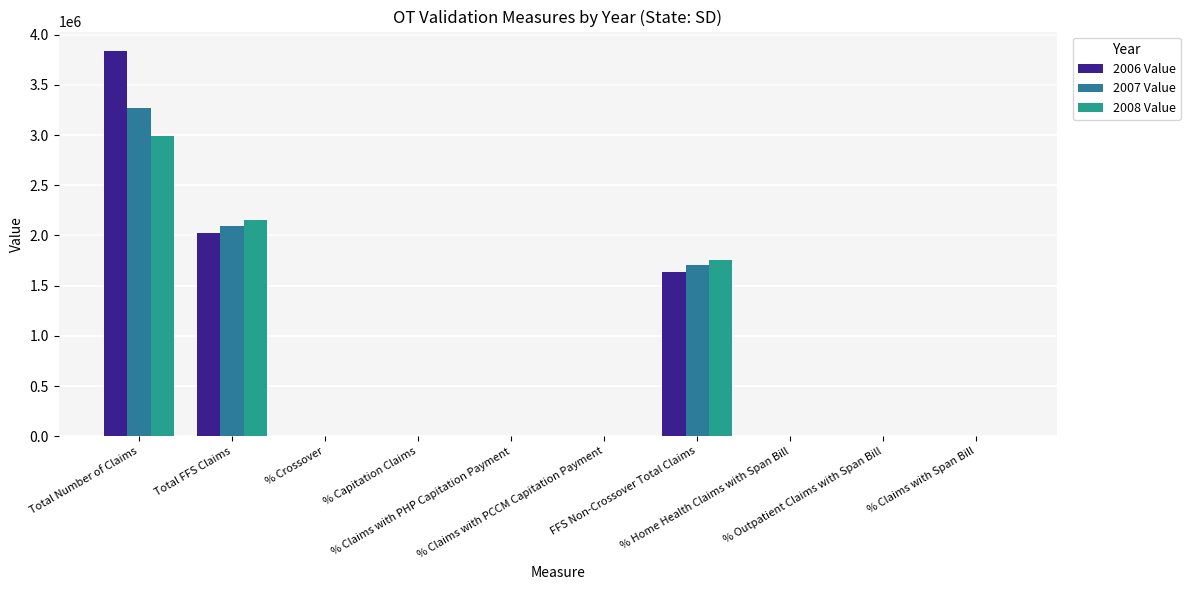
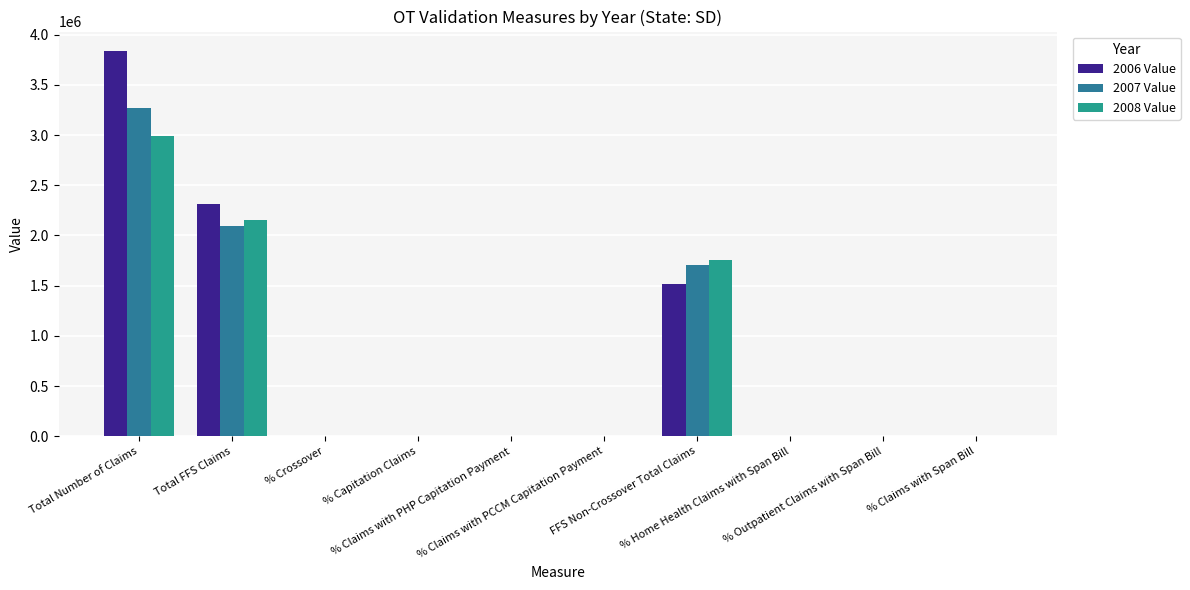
2006 Value, Total FFS Claims: 2020000 -> 2310000
2006 Value, FFS Non-Crossover Total Claims: 1640000 -> 1510000
